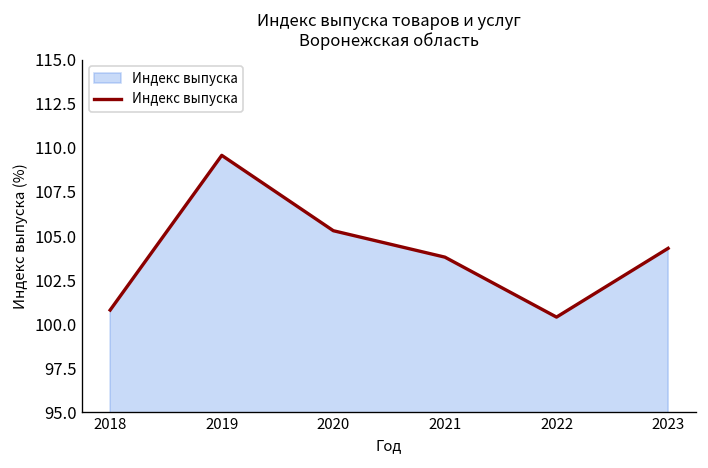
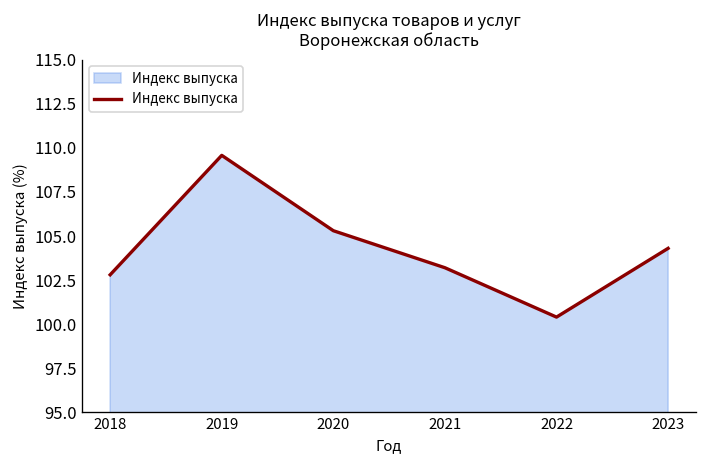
2018: 100.8 -> 102.8
2021: 103.8 -> 103.2
